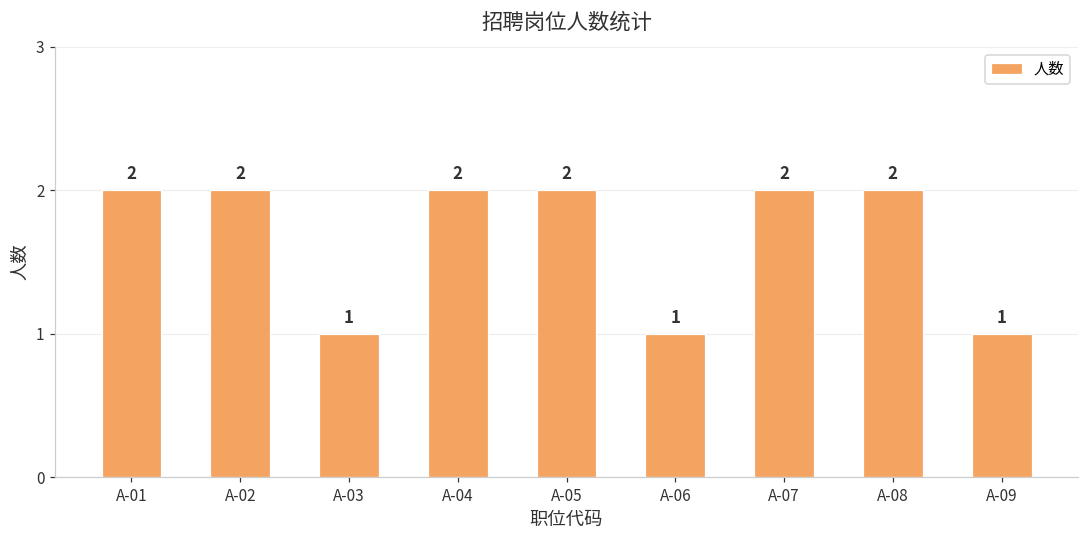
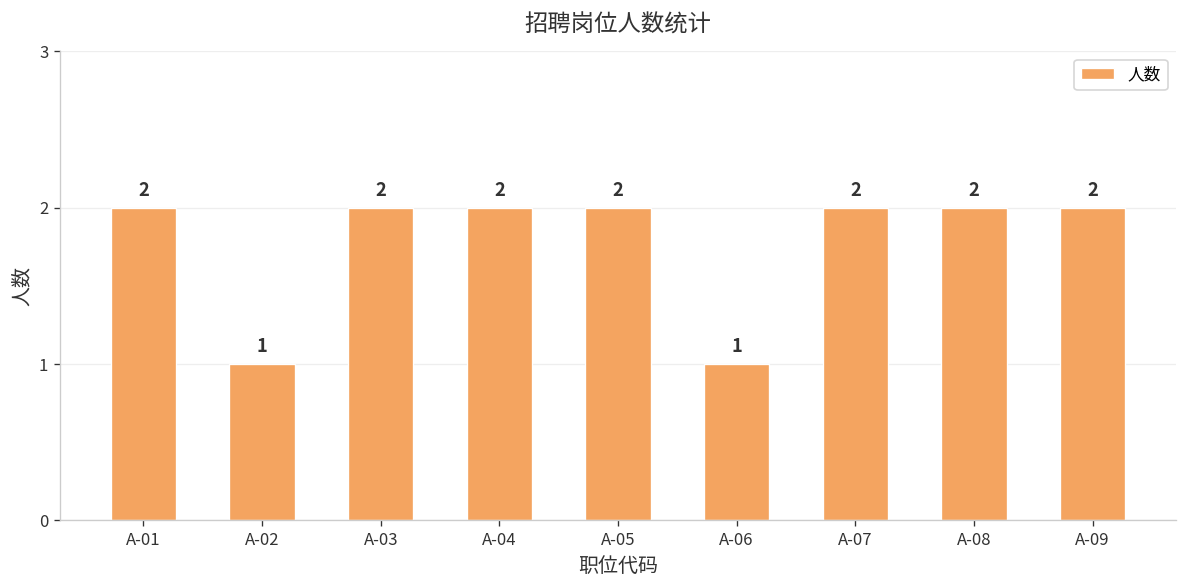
A-02: 2 -> 1
A-03: 1 -> 2
A-09: 1 -> 2
